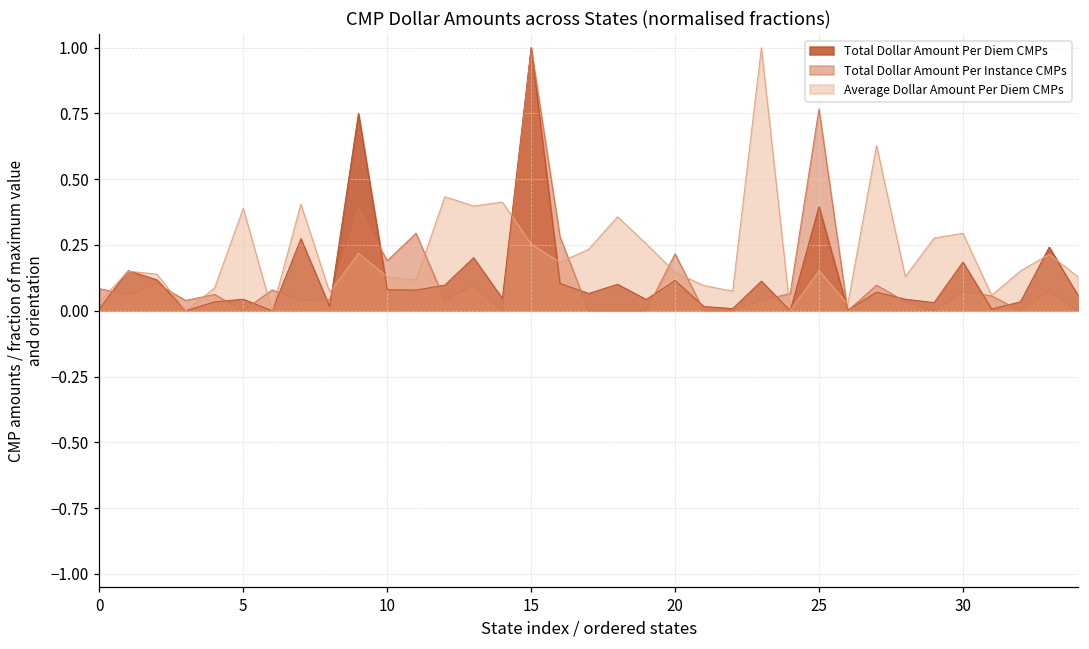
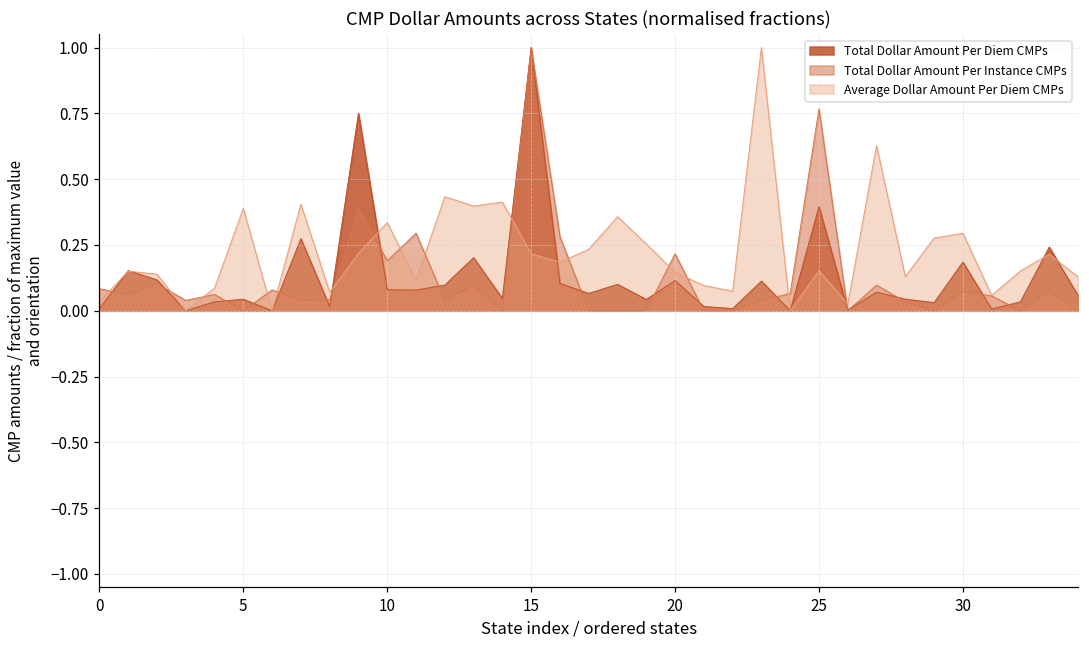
Average Dollar Amount Per Diem CMPs, 10: 0.13 -> 0.34
Average Dollar Amount Per Diem CMPs, 15: 0.25 -> 0.22
